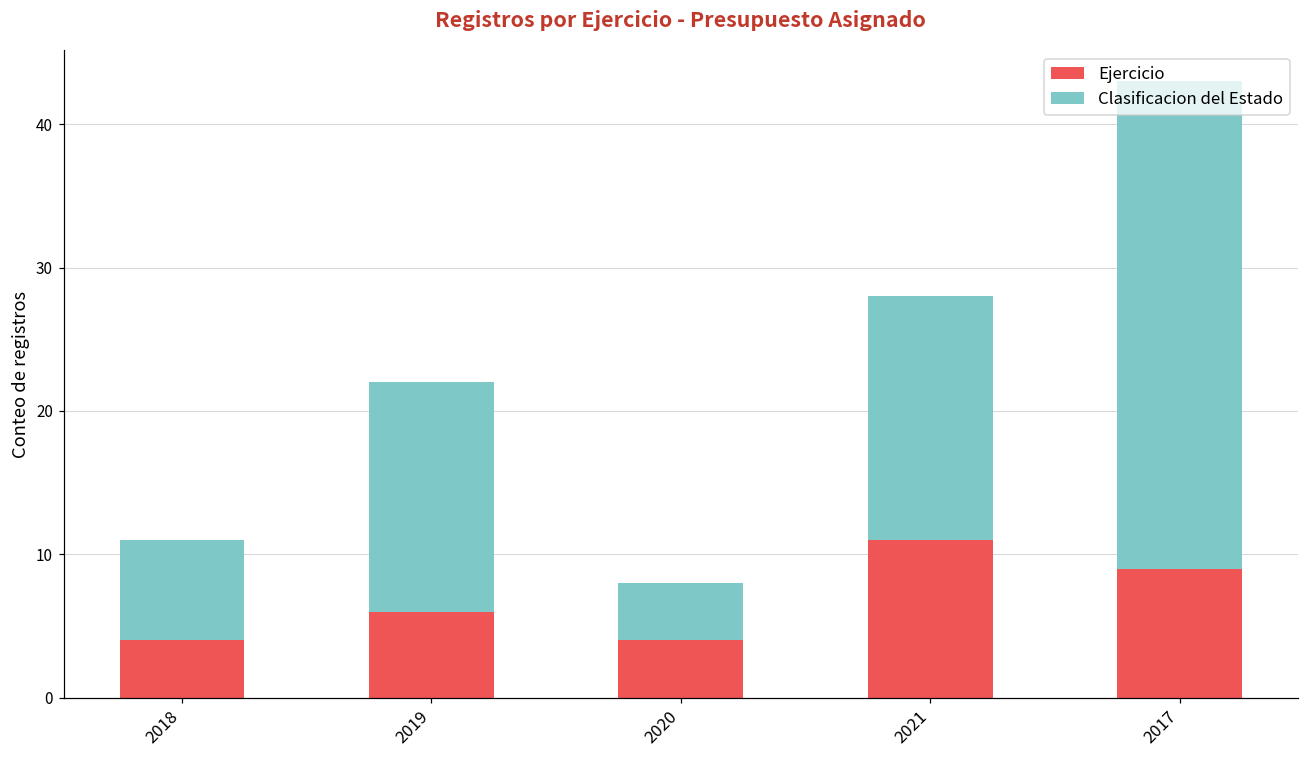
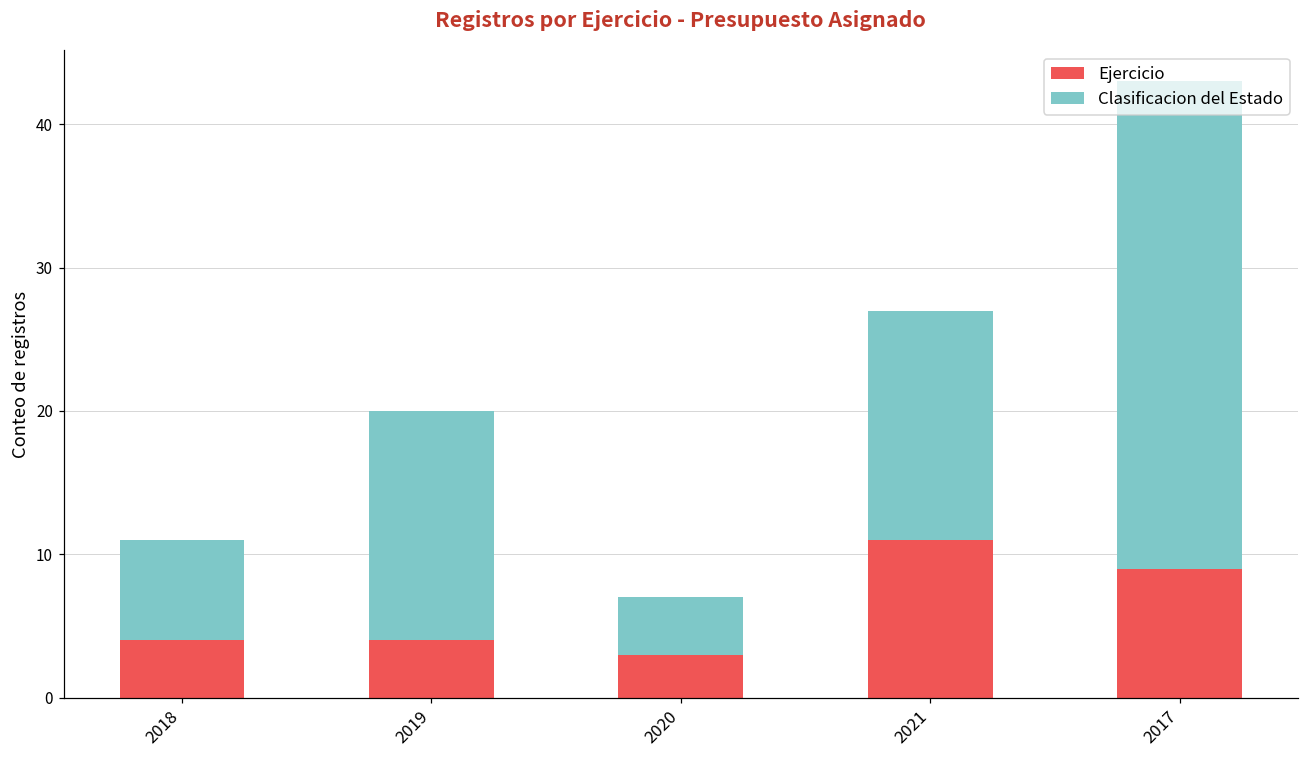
Ejercicio, 2019: 6 -> 4
Ejercicio, 2020: 4 -> 3
Clasificacion del Estado, 2021: 17 -> 16
